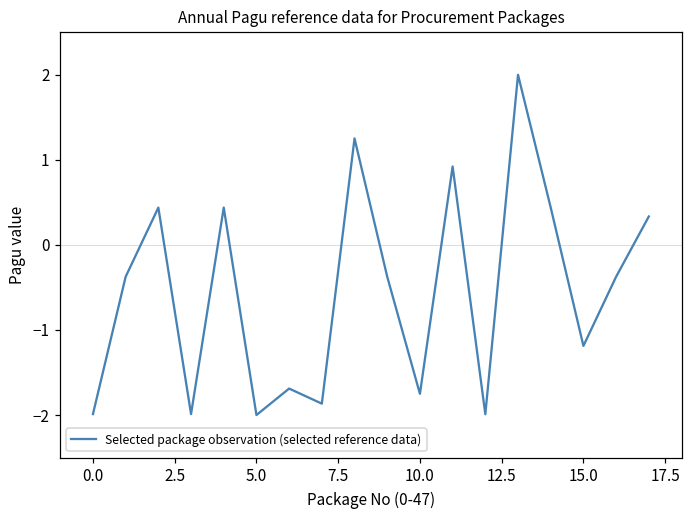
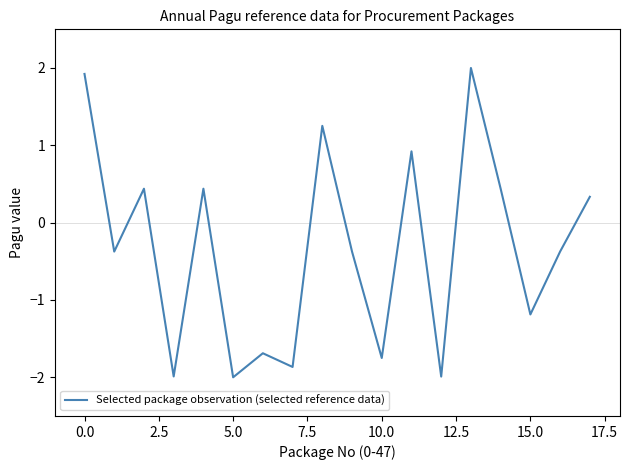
0.0: -2.0 -> 1.9
